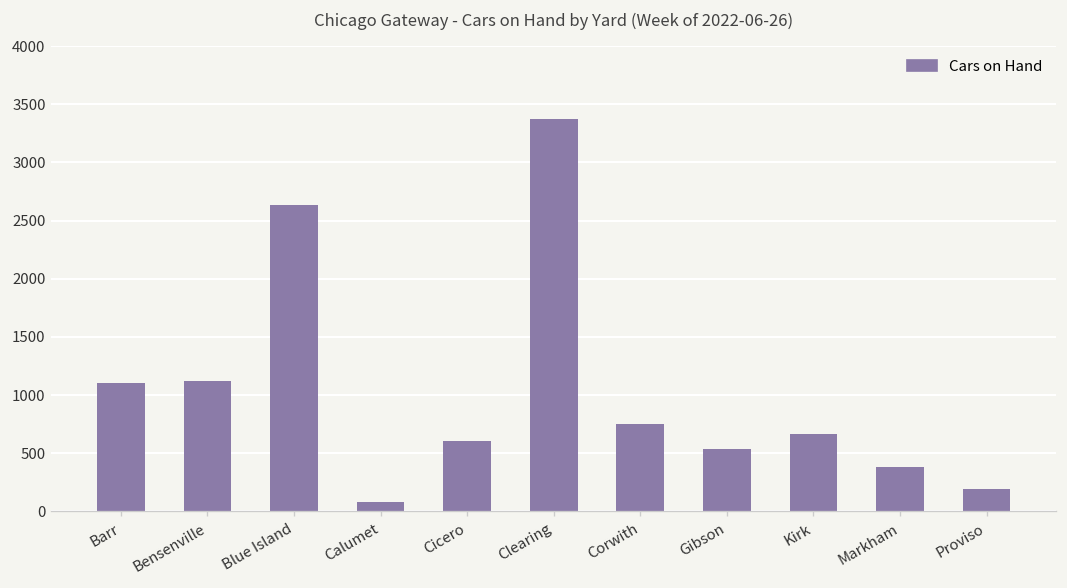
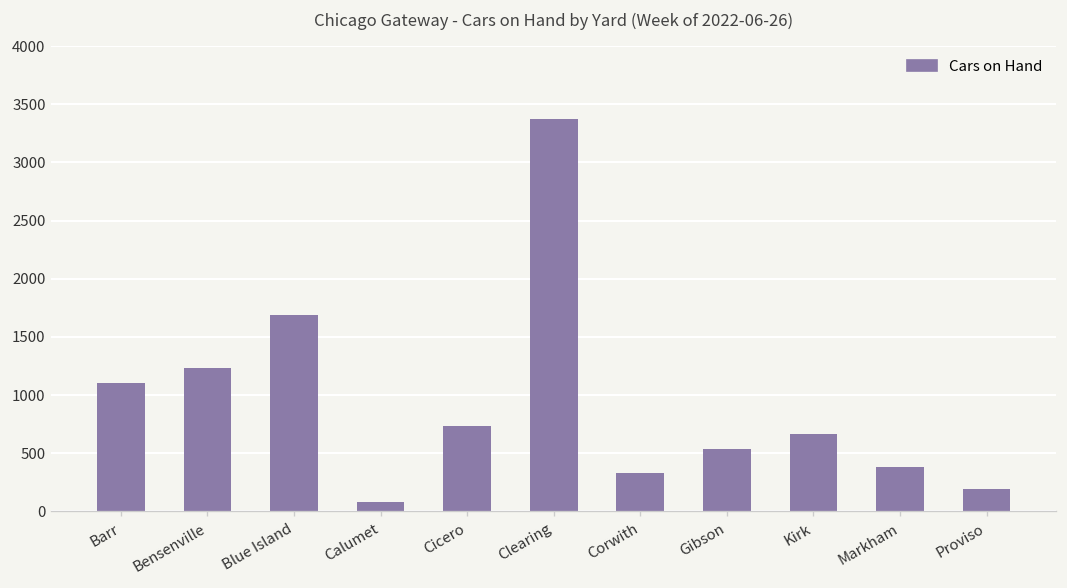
Bensenville: 1100 -> 1200
Blue Island: 2600 -> 1700
Cicero: 600 -> 700
Corwith: 800 -> 300
